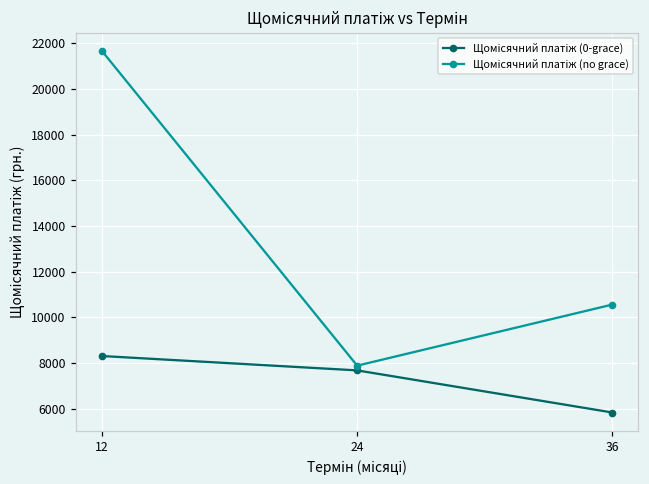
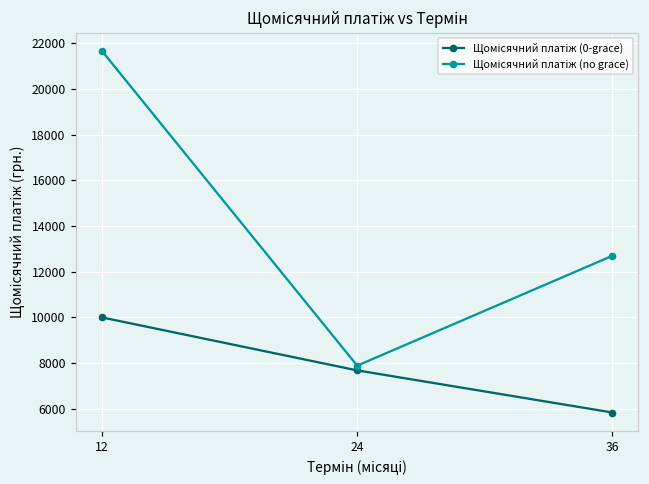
Щомісячний платіж (0-grace), 12: 8300 -> 10000
Щомісячний платіж (no grace), 36: 10600 -> 12700
